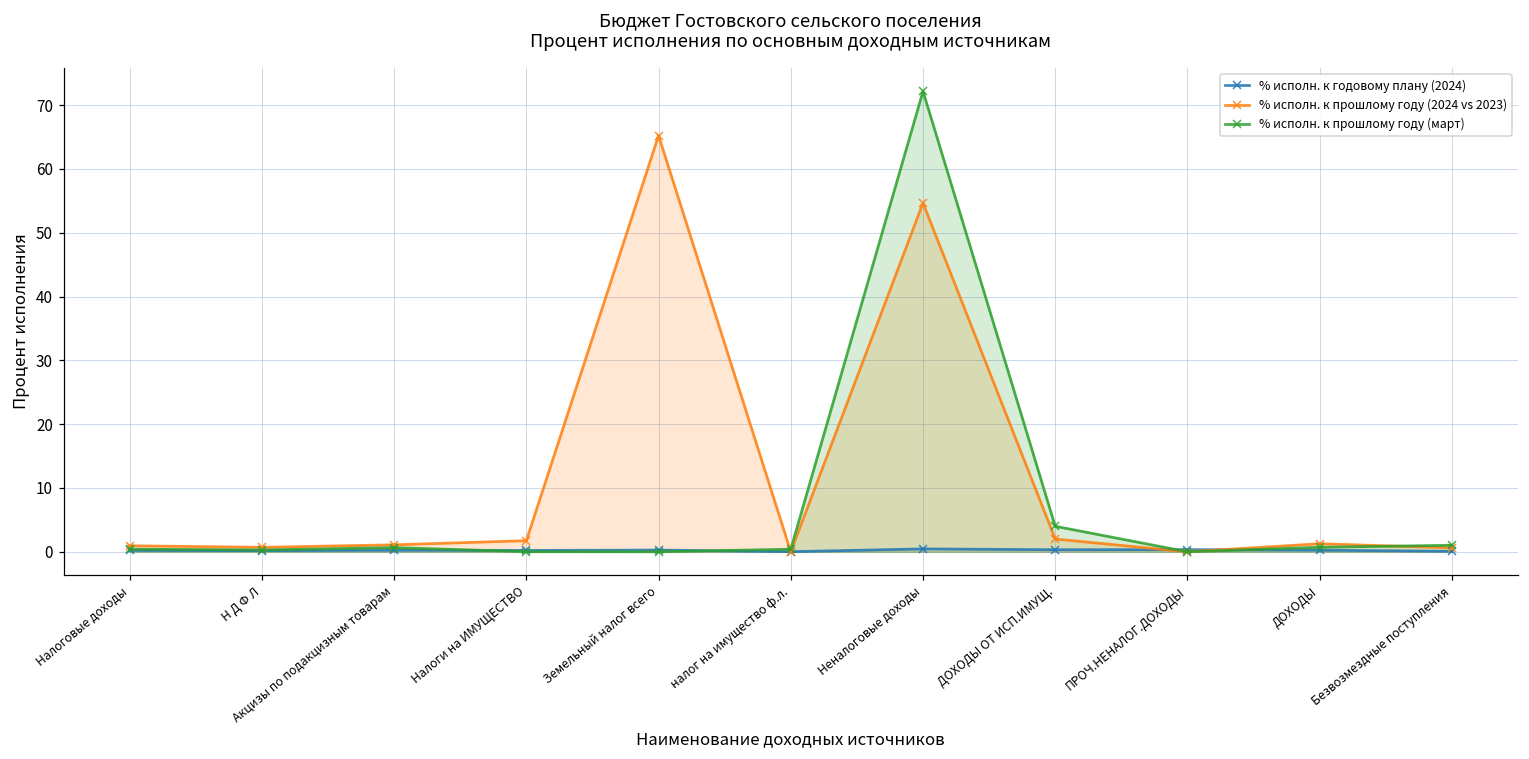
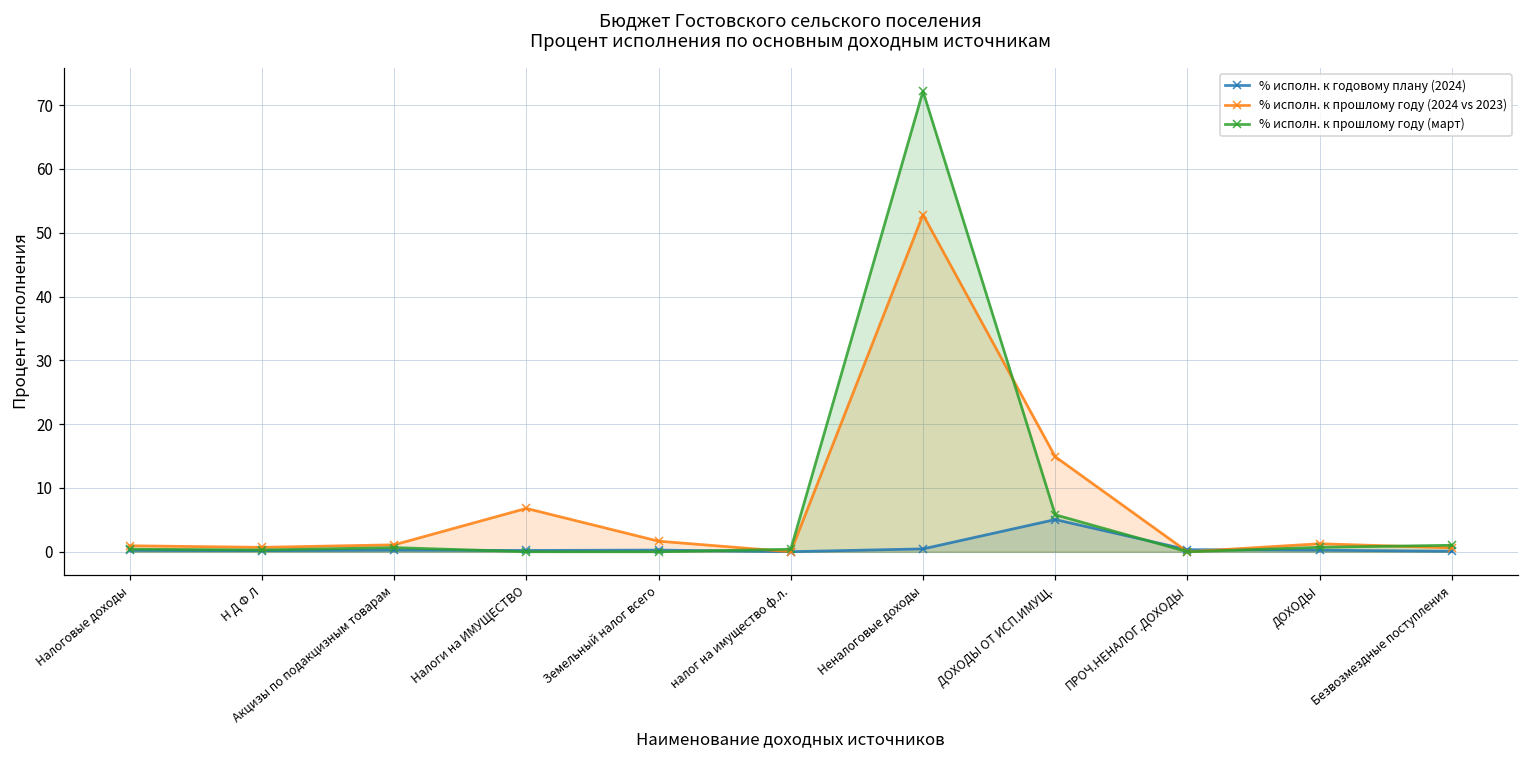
% исполн. к прошлому году (2024 vs 2023), Налоги на ИМУЩЕСТВО: 2 -> 7
% исполн. к прошлому году (2024 vs 2023), Земельный налог всего: 65 -> 2
% исполн. к прошлому году (2024 vs 2023), Неналоговые доходы: 55 -> 53
% исполн. к годовому плану (2024), ДОХОДЫ ОТ ИСП.ИМУЩ.: 0 -> 5
% исполн. к прошлому году (2024 vs 2023), ДОХОДЫ ОТ ИСП.ИМУЩ.: 2 -> 15
% исполн. к прошлому году (март), ДОХОДЫ ОТ ИСП.ИМУЩ.: 4 -> 6
